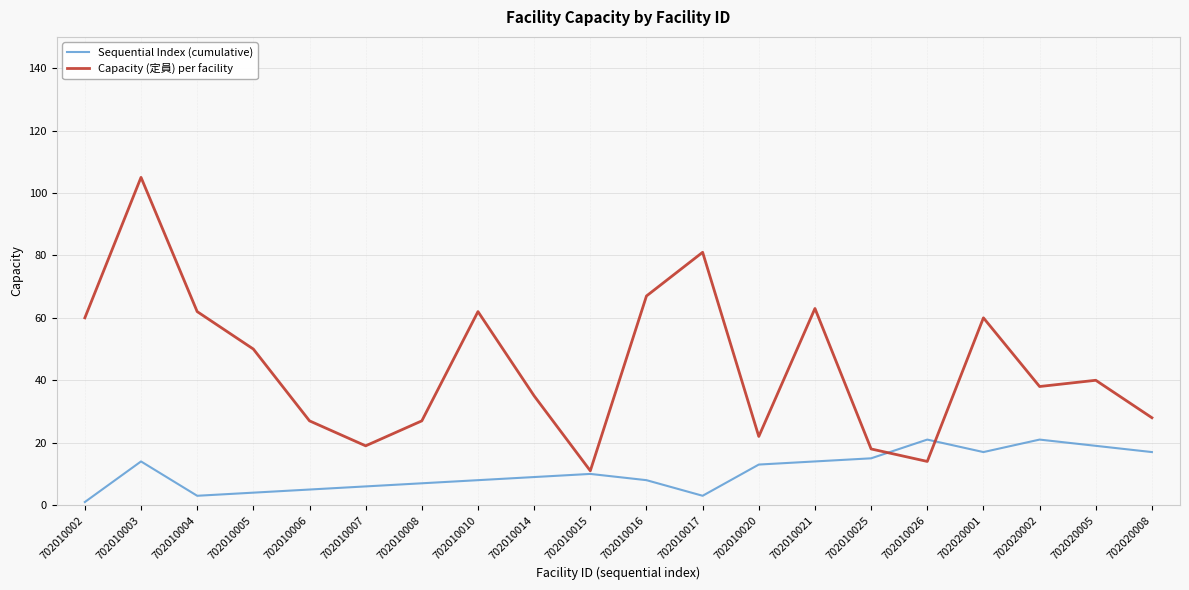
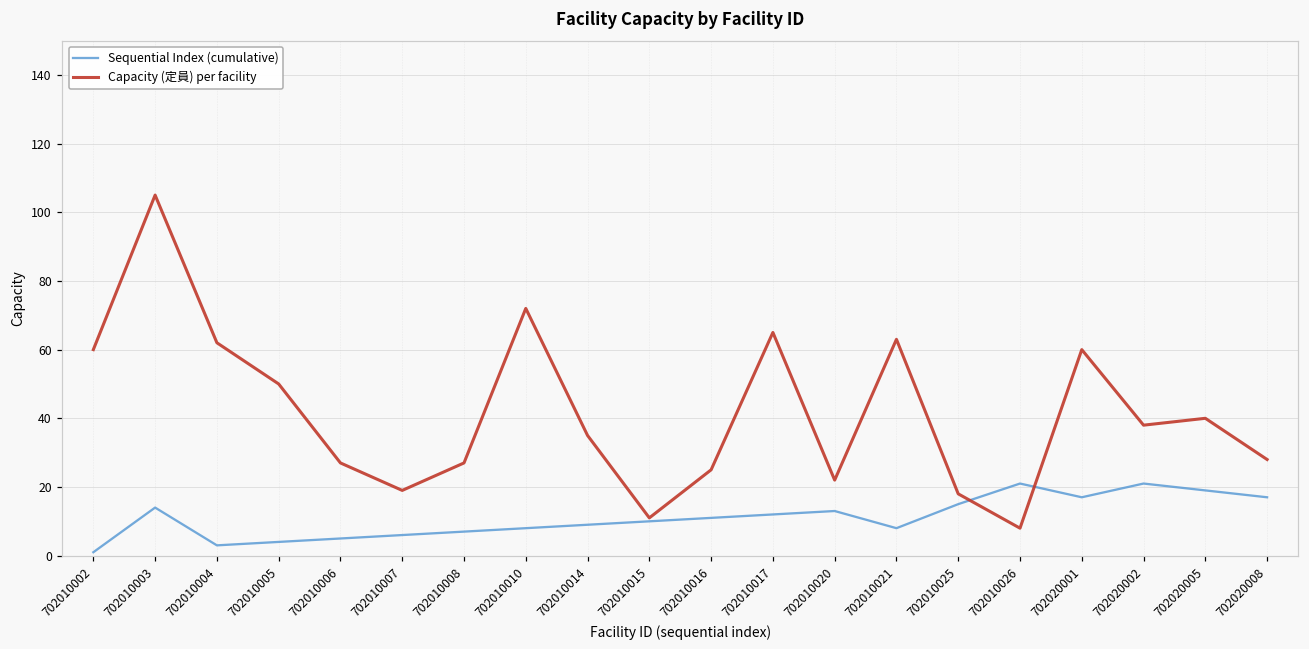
Capacity (定員) per facility, 702010010: 62 -> 72
Sequential Index (cumulative), 702010016: 8 -> 11
Capacity (定員) per facility, 702010016: 67 -> 25
Sequential Index (cumulative), 702010017: 3 -> 12
Capacity (定員) per facility, 702010017: 81 -> 65
Sequential Index (cumulative), 702010021: 14 -> 8
Capacity (定員) per facility, 702010026: 14 -> 8
